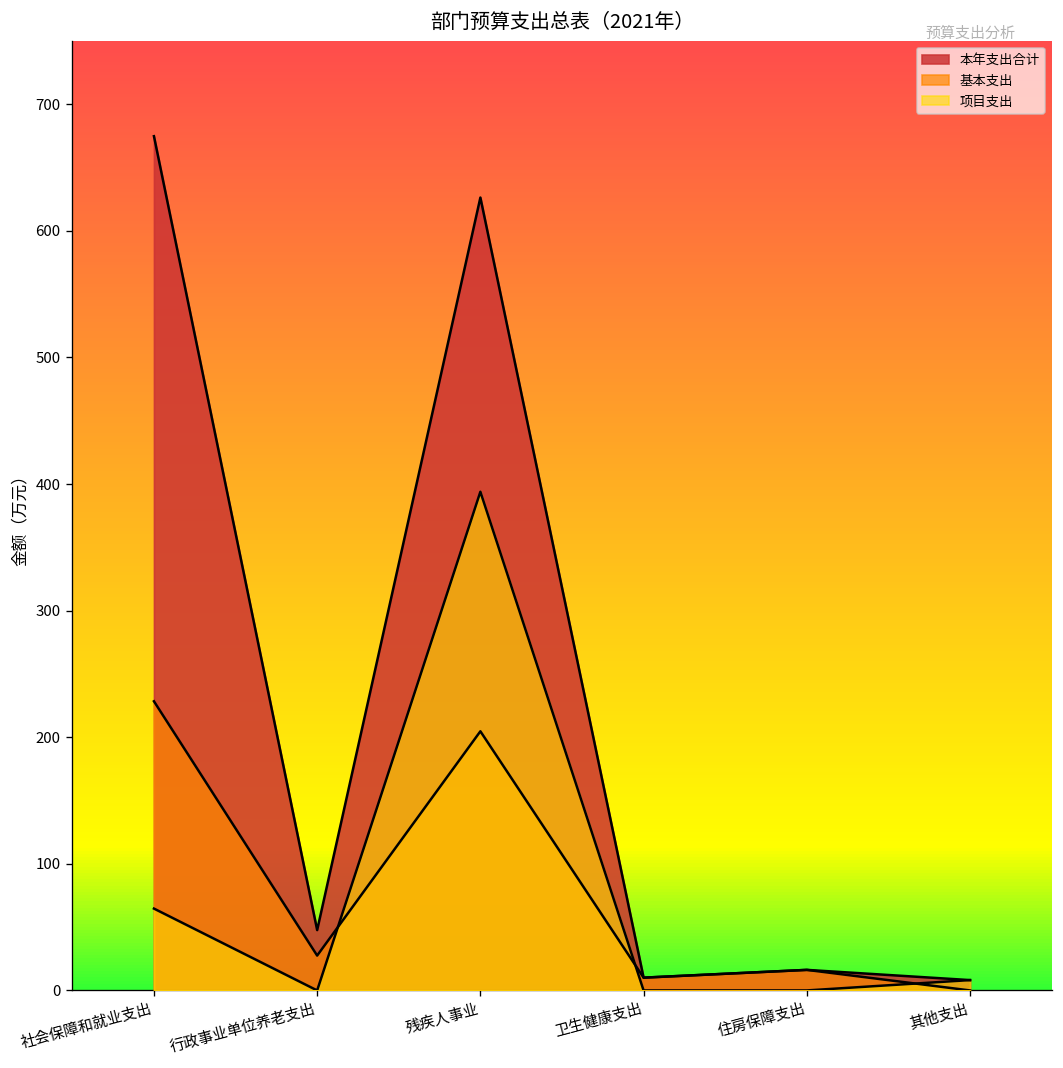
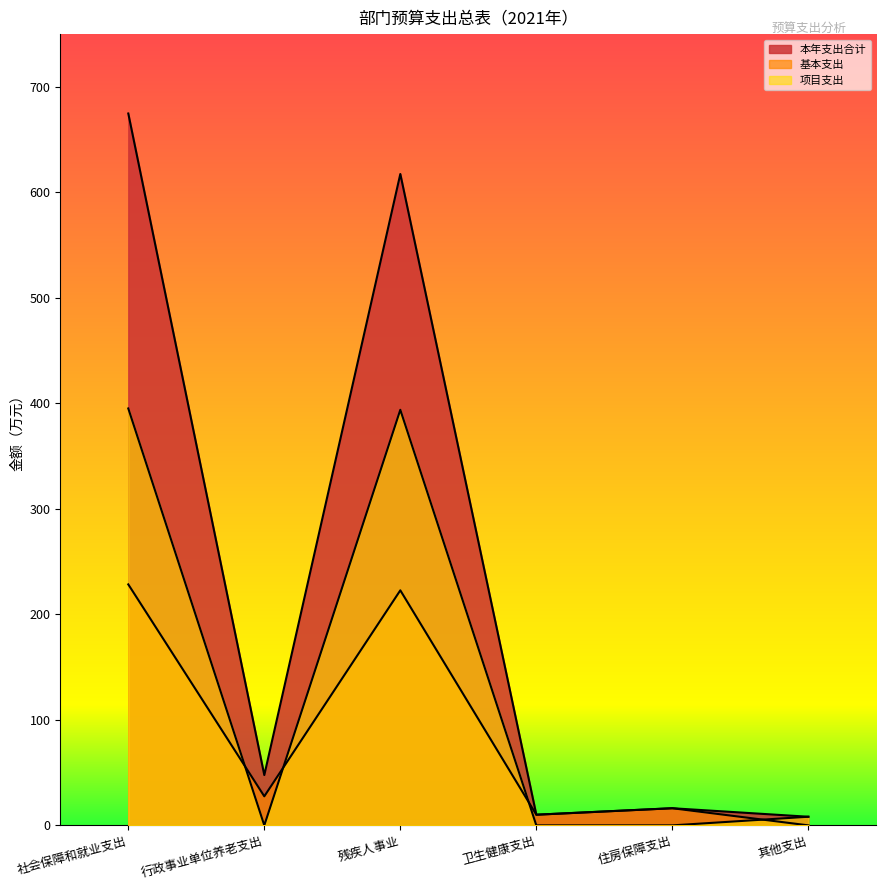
项目支出, 社会保障和就业支出: 65 -> 395
本年支出合计, 残疾人事业: 626 -> 617
基本支出, 残疾人事业: 205 -> 223
